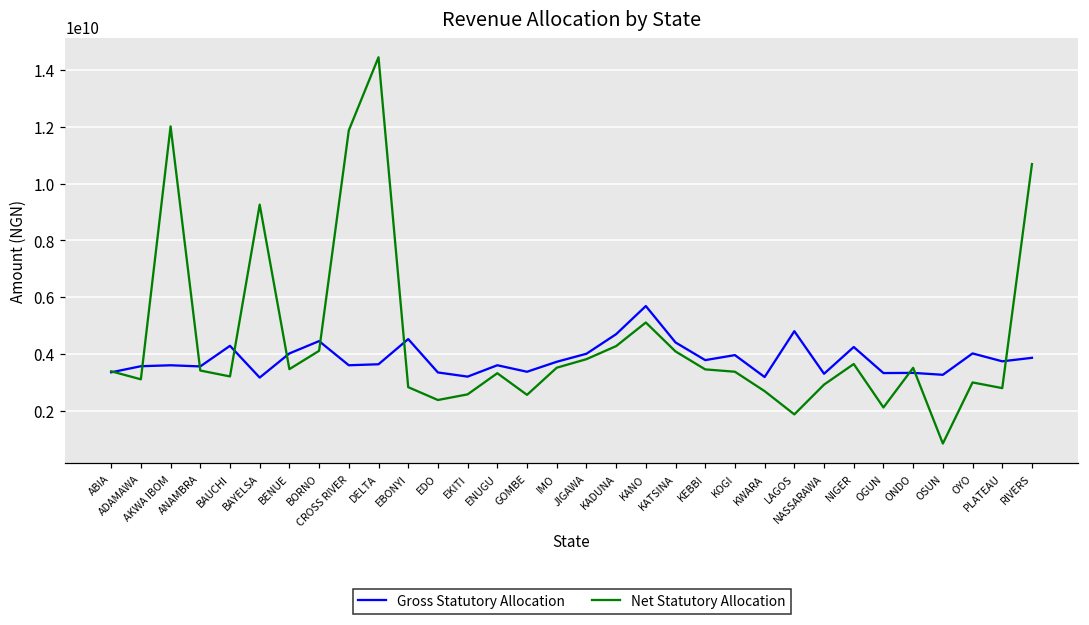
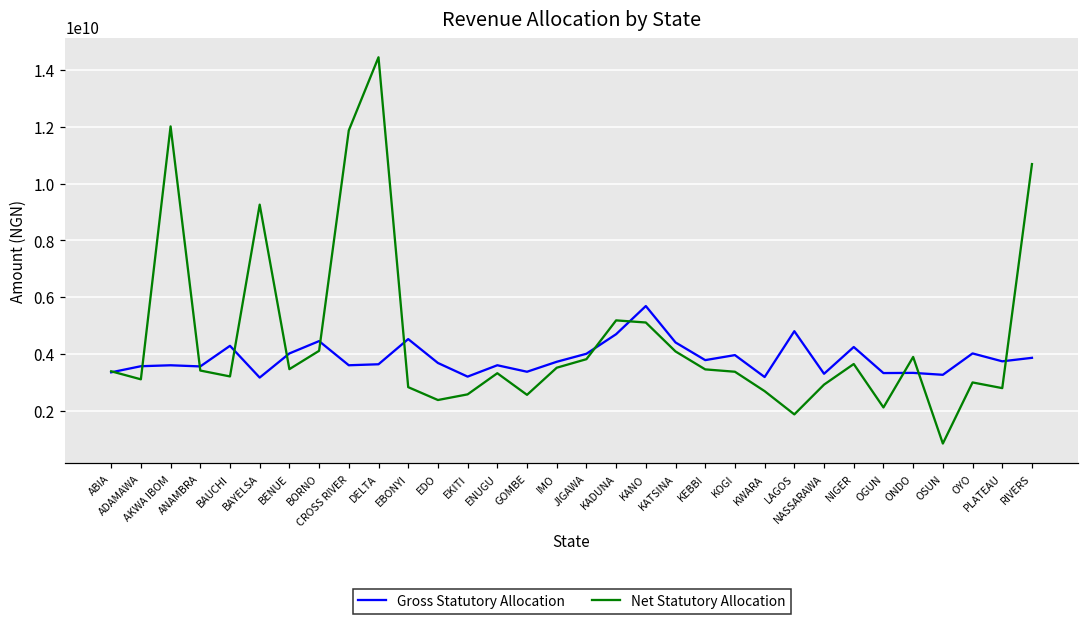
Gross Statutory Allocation, EDO: 3400000000 -> 3700000000
Net Statutory Allocation, KADUNA: 4300000000 -> 5200000000
Net Statutory Allocation, ONDO: 3500000000 -> 3900000000
